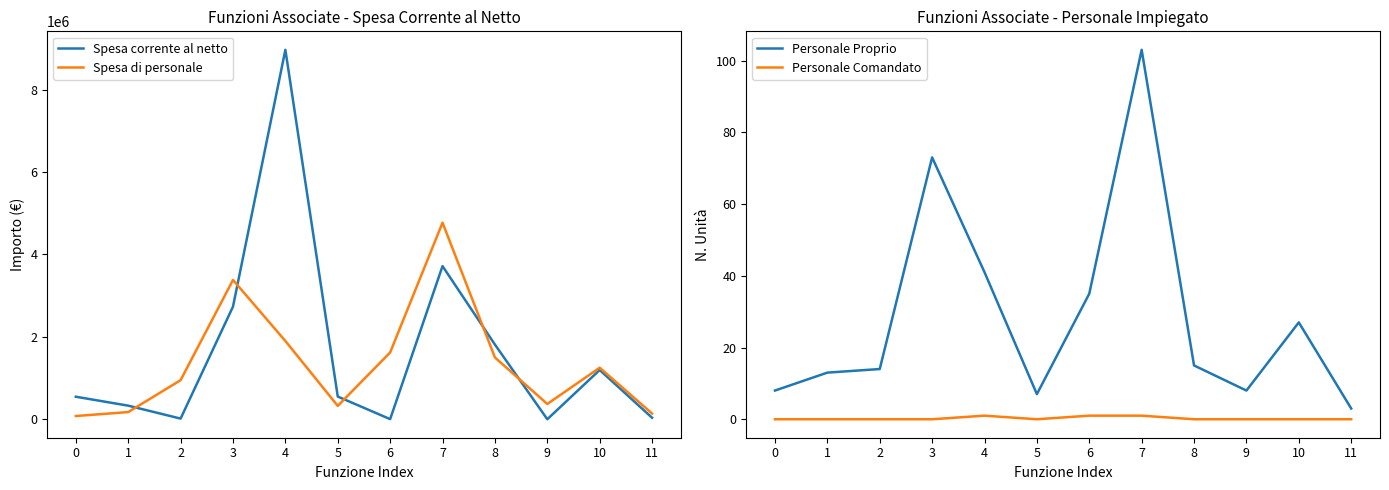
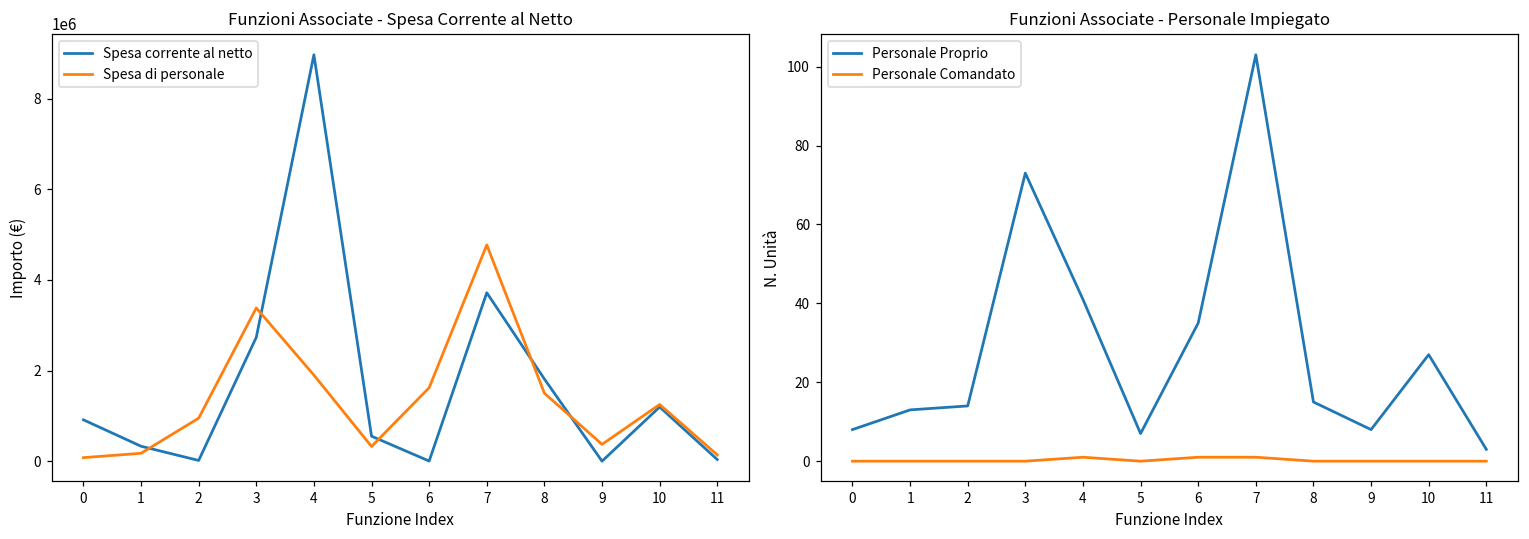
Funzioni Associate - Spesa Corrente al Netto, Spesa corrente al netto, 0: 500000 -> 900000
